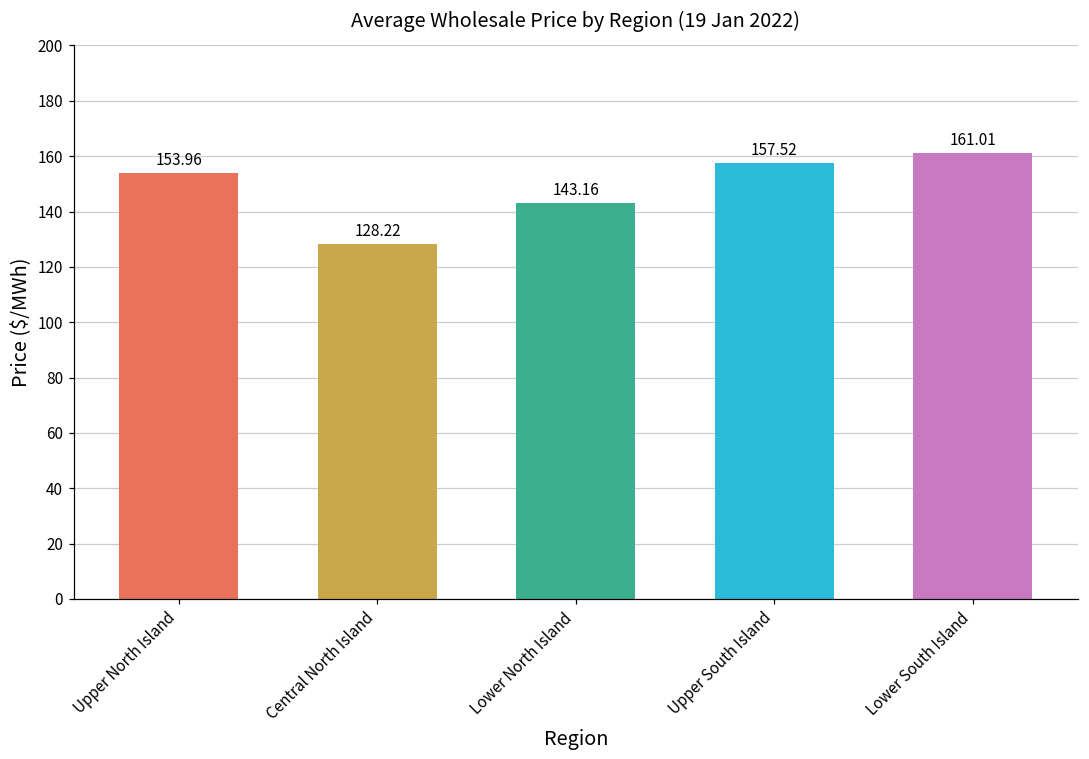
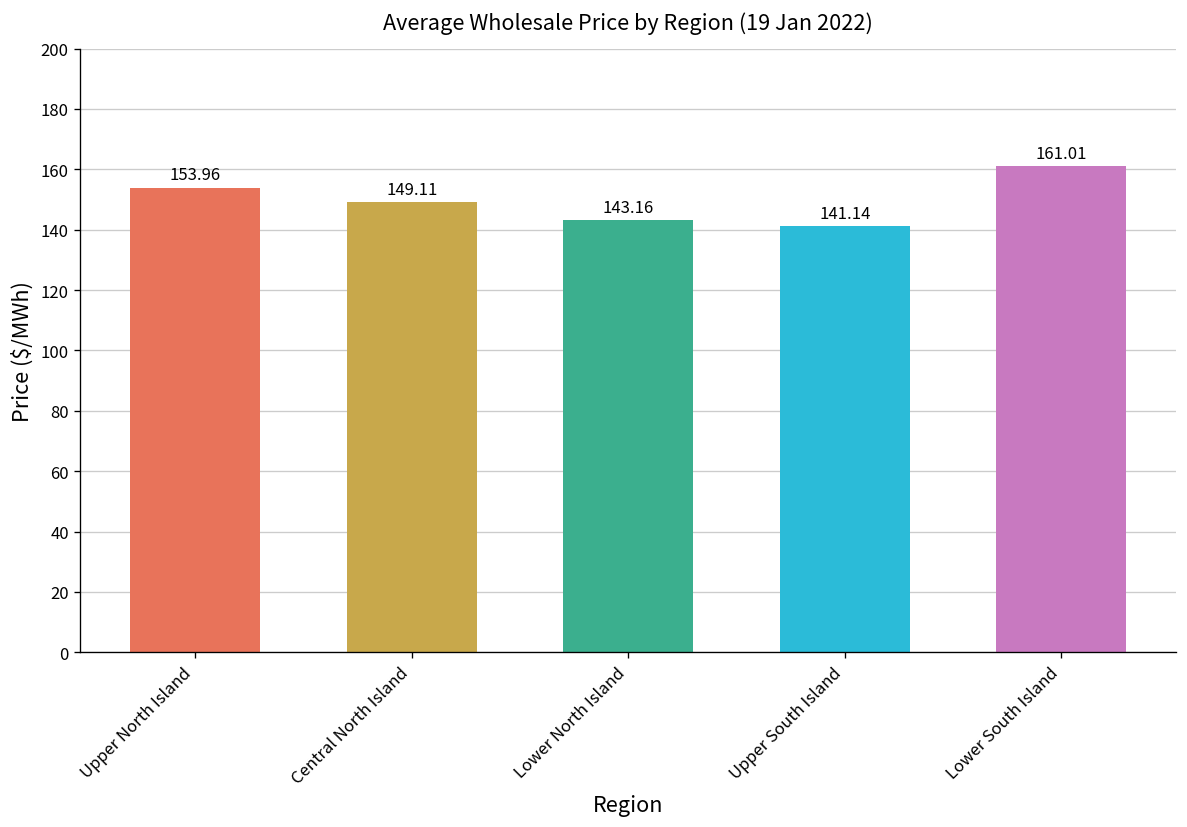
Central North Island: 128.22 -> 149.11
Upper South Island: 157.52 -> 141.14
